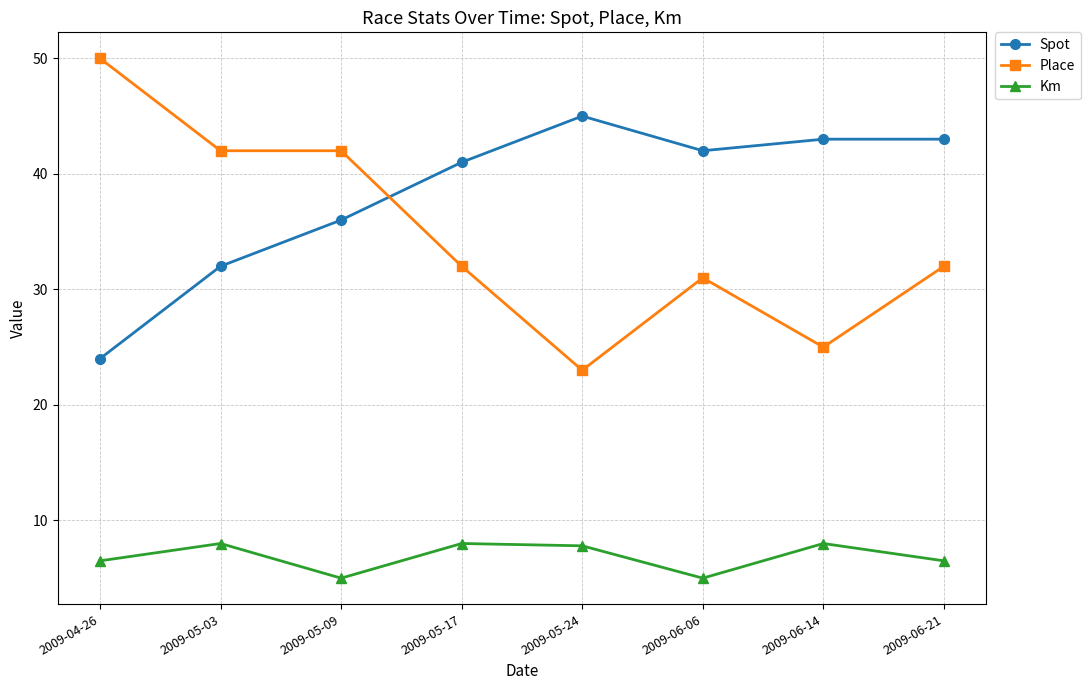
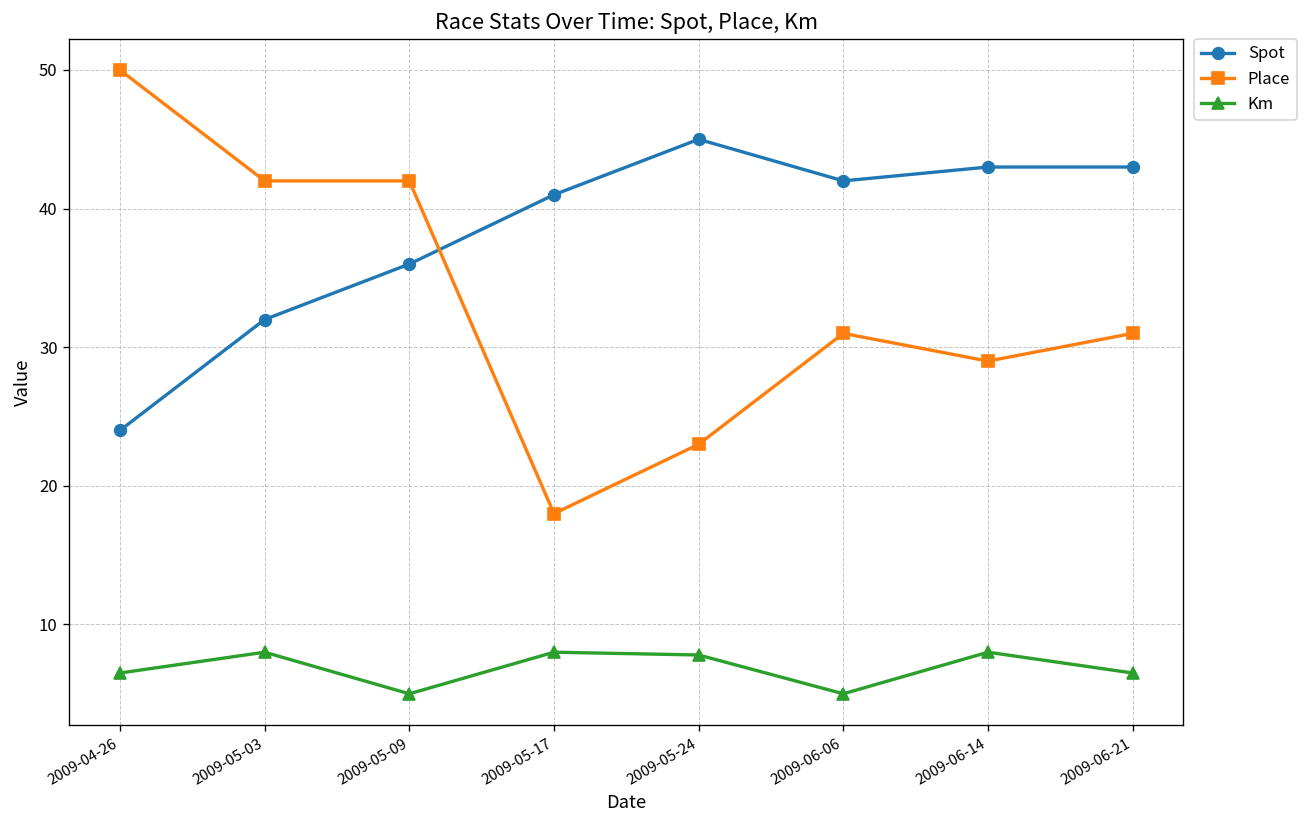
Place, 2009-05-17: 32 -> 18
Place, 2009-06-14: 25 -> 29
Place, 2009-06-21: 32 -> 31
